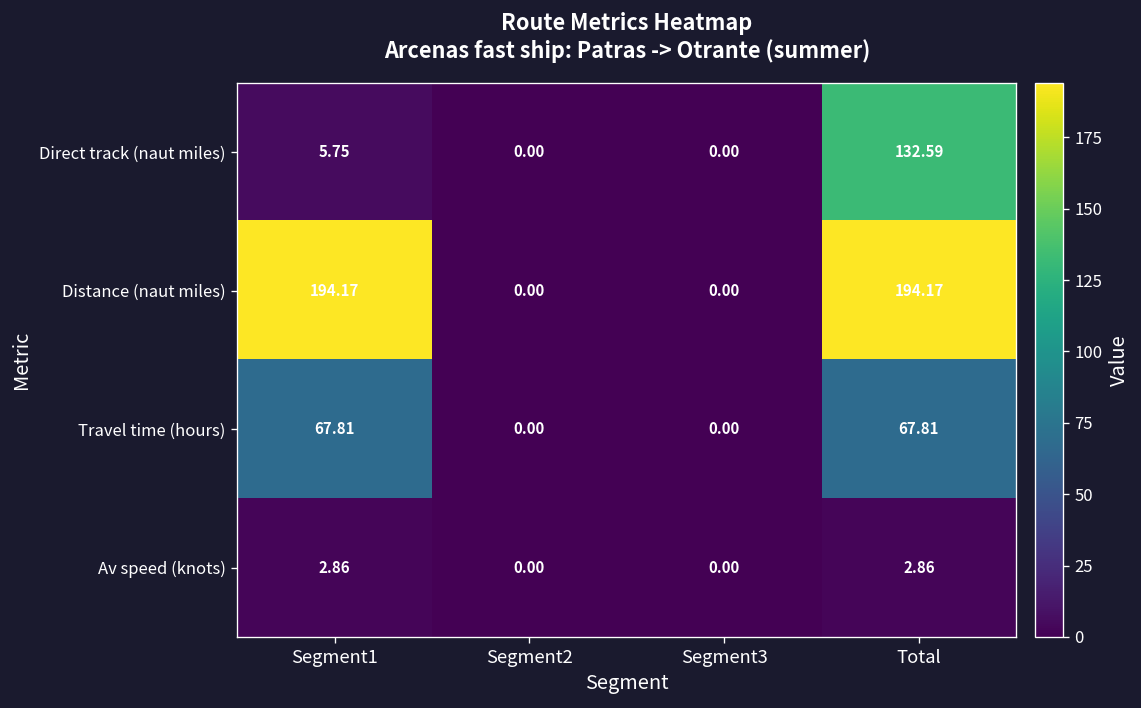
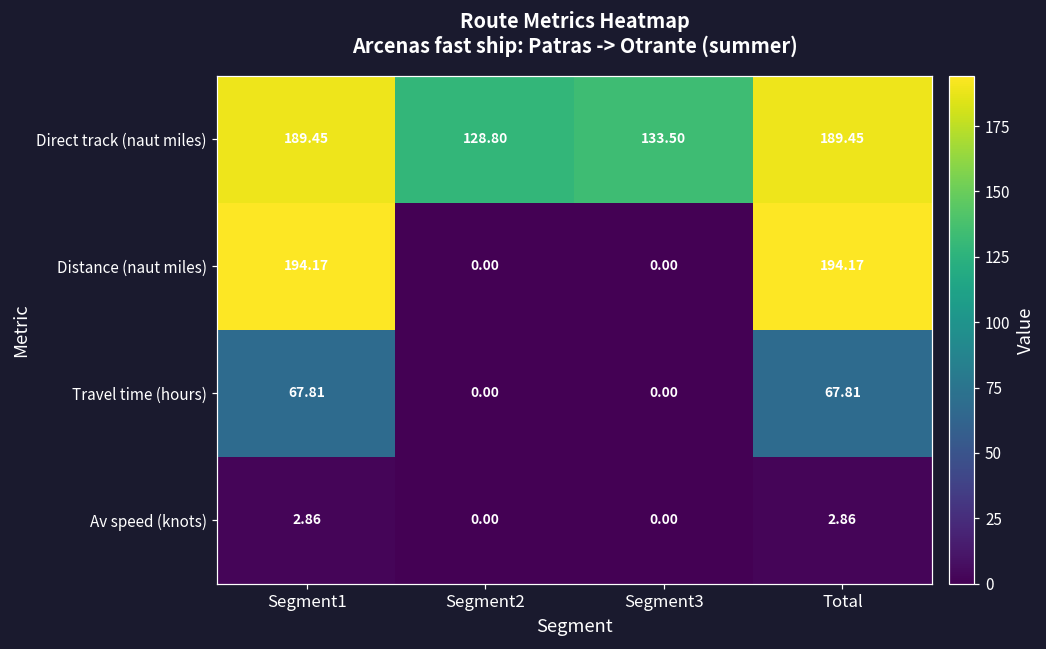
Direct track (naut miles), Segment1: 5.75 -> 189.45
Direct track (naut miles), Segment2: 0.00 -> 128.80
Direct track (naut miles), Segment3: 0.00 -> 133.50
Direct track (naut miles), Total: 132.59 -> 189.45
